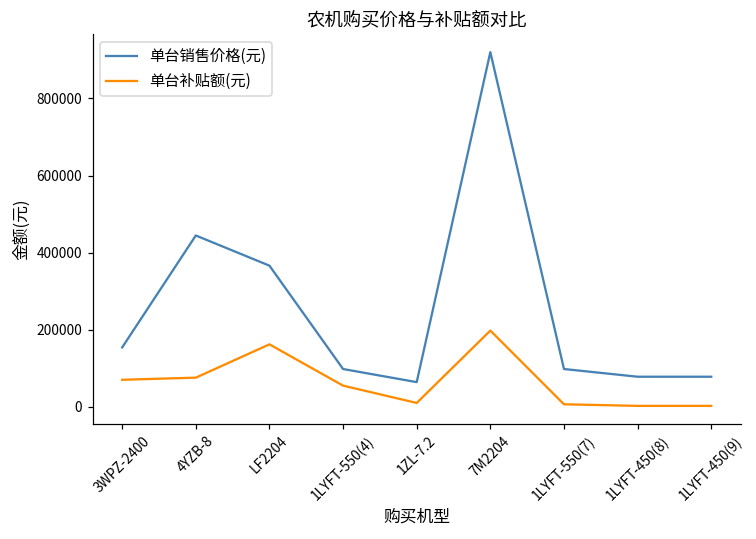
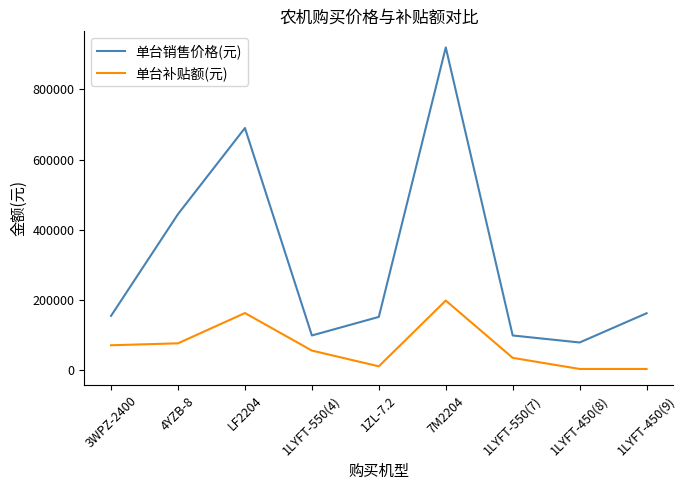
单台销售价格(元), LF2204: 370000 -> 690000
单台销售价格(元), 1ZL-7.2: 60000 -> 150000
单台补贴额(元), 1LYFT-550(7): 10000 -> 30000
单台销售价格(元), 1LYFT-450(9): 80000 -> 160000
